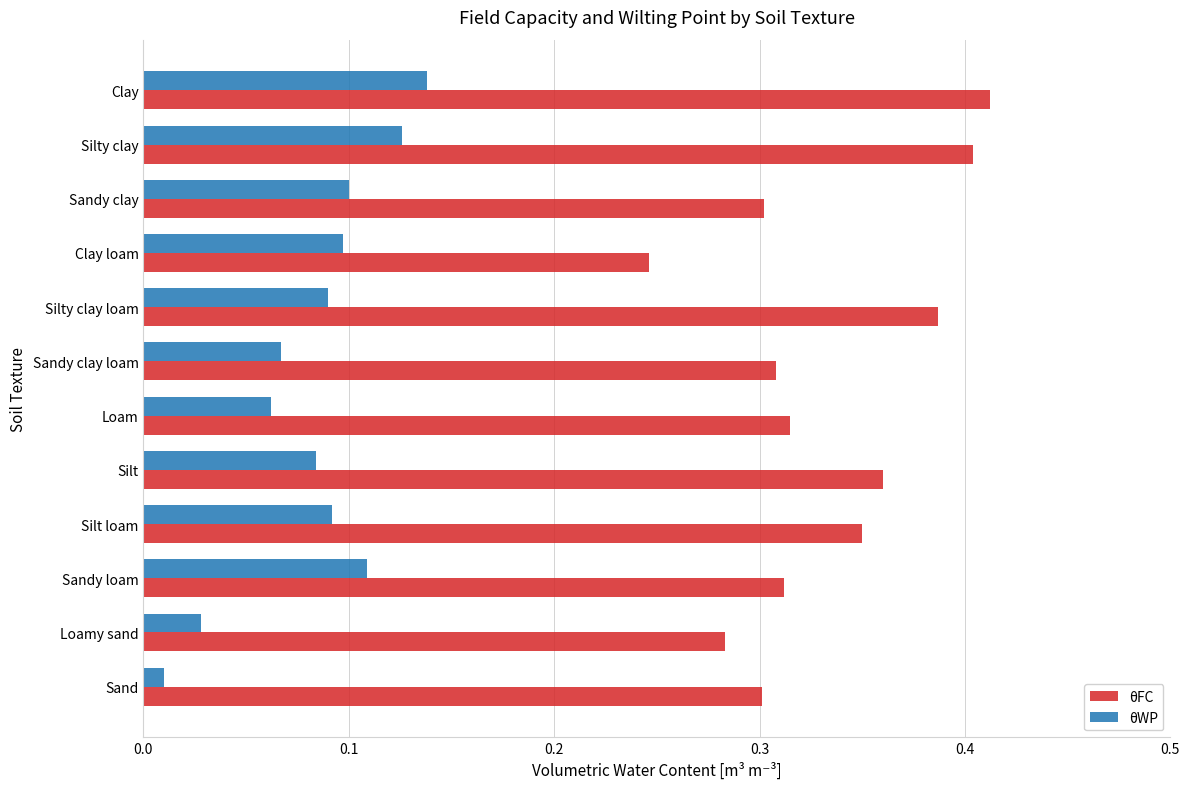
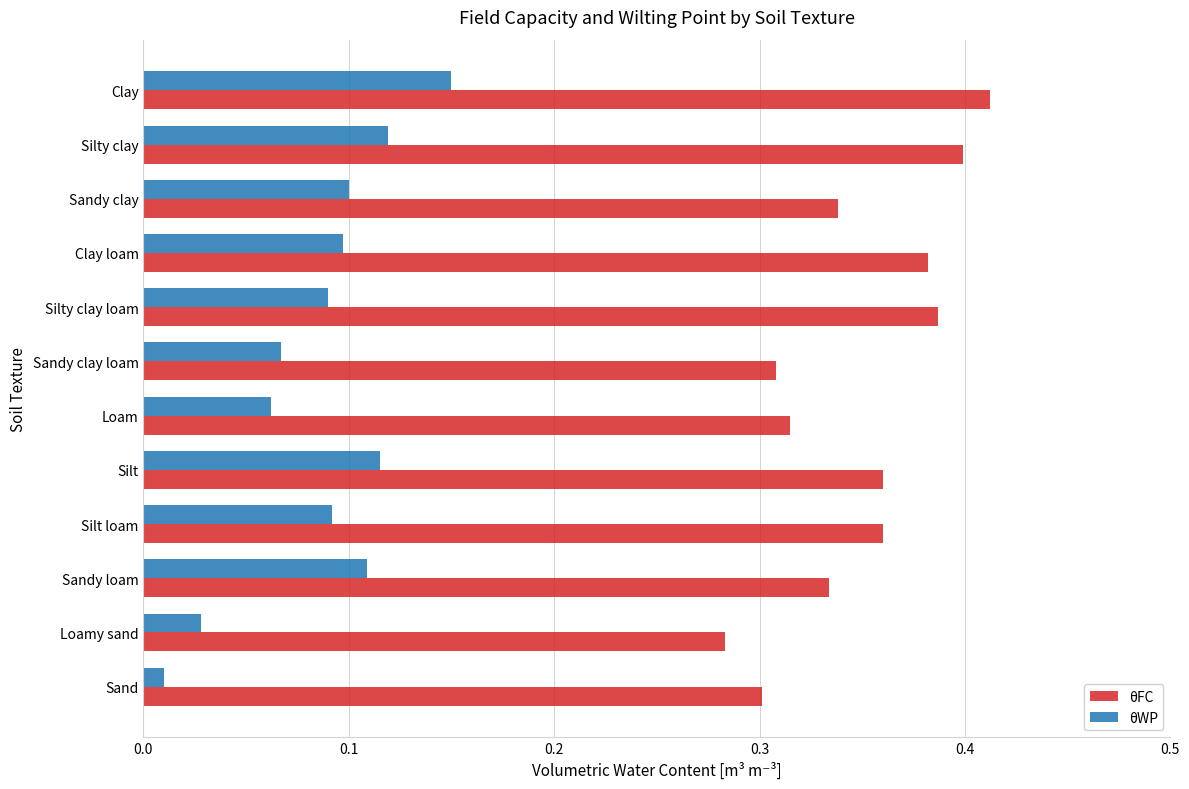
θWP, Clay: 0.138 -> 0.150
θWP, Silty clay: 0.126 -> 0.119
θFC, Silty clay: 0.404 -> 0.399
θFC, Sandy clay: 0.302 -> 0.338
θFC, Clay loam: 0.246 -> 0.382
θWP, Silt: 0.084 -> 0.115
θFC, Silt loam: 0.35 -> 0.36
θFC, Sandy loam: 0.312 -> 0.334
